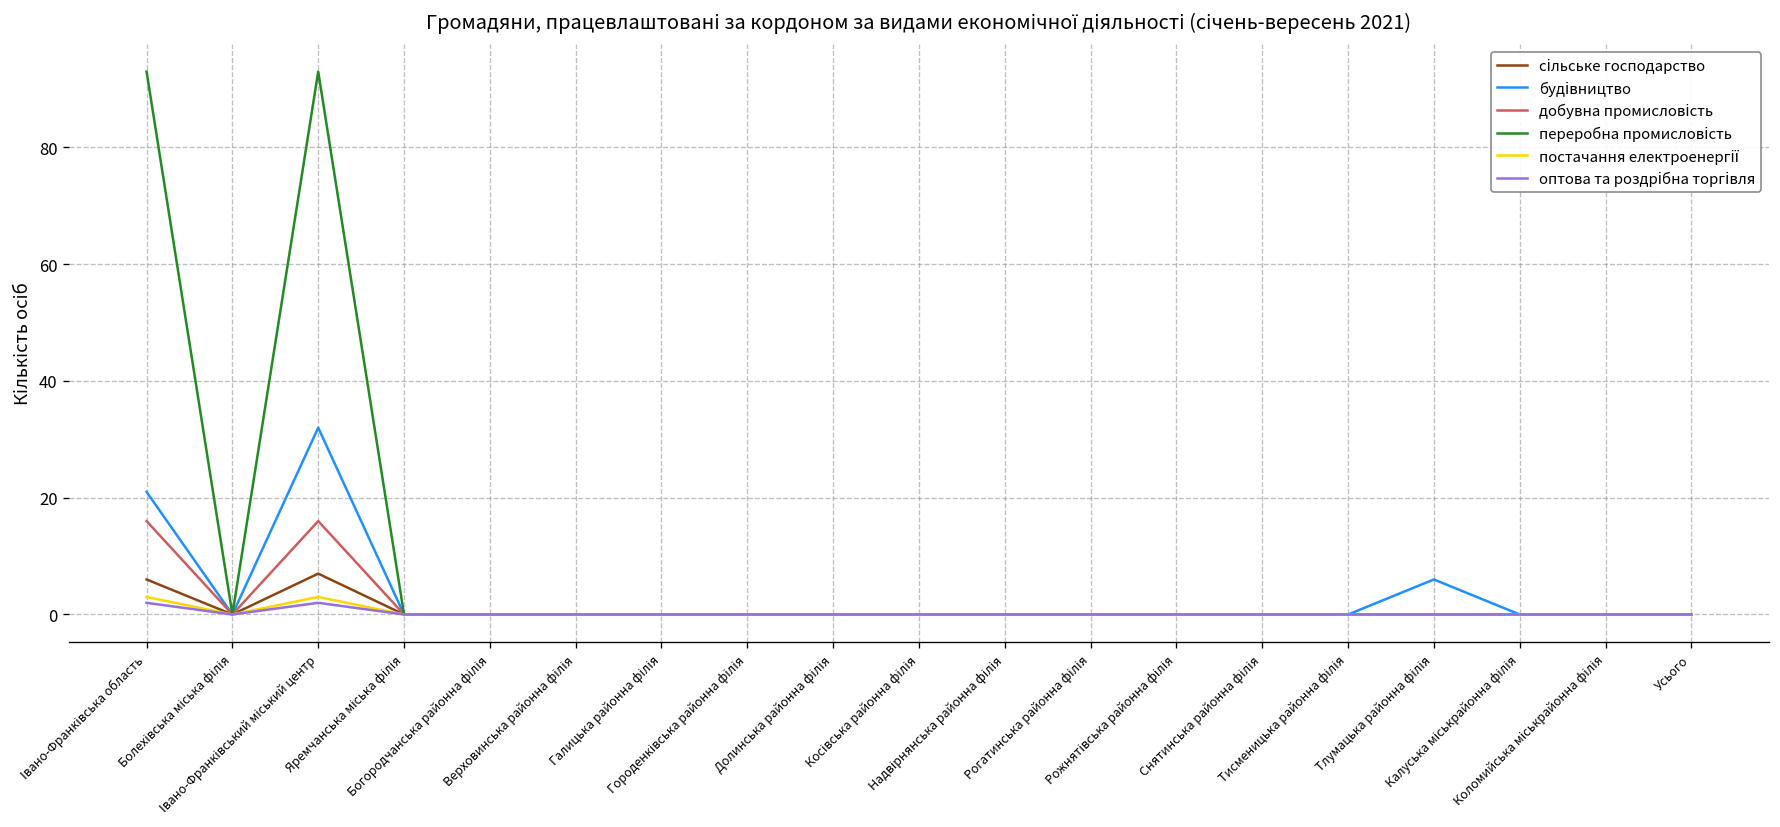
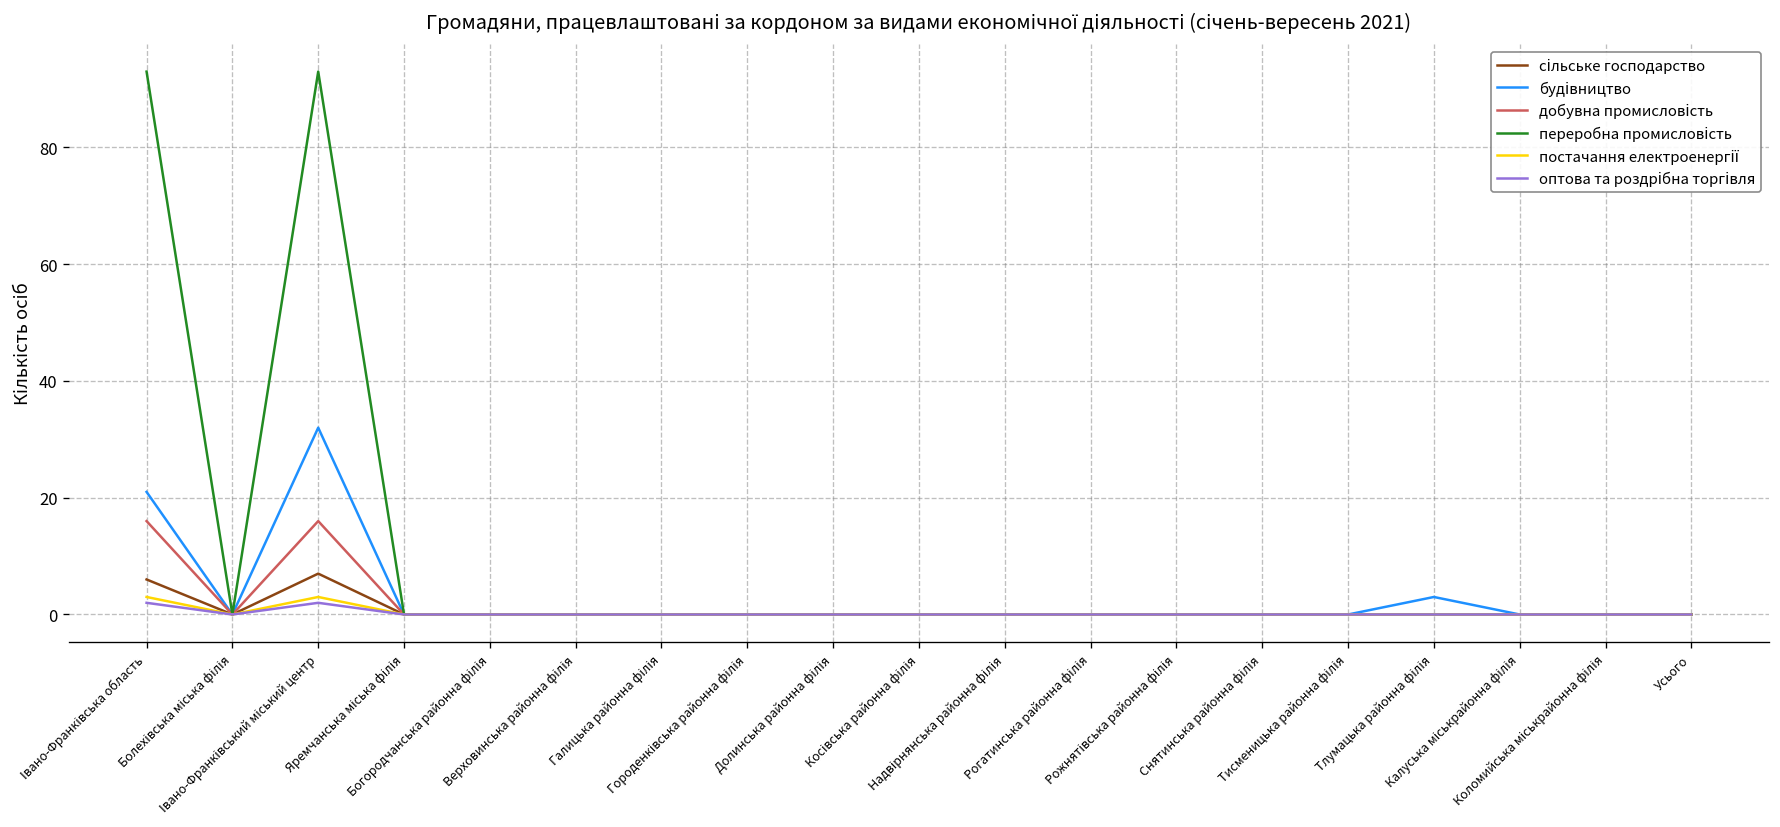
будівництво, Тлумацька районна філія: 6 -> 3
